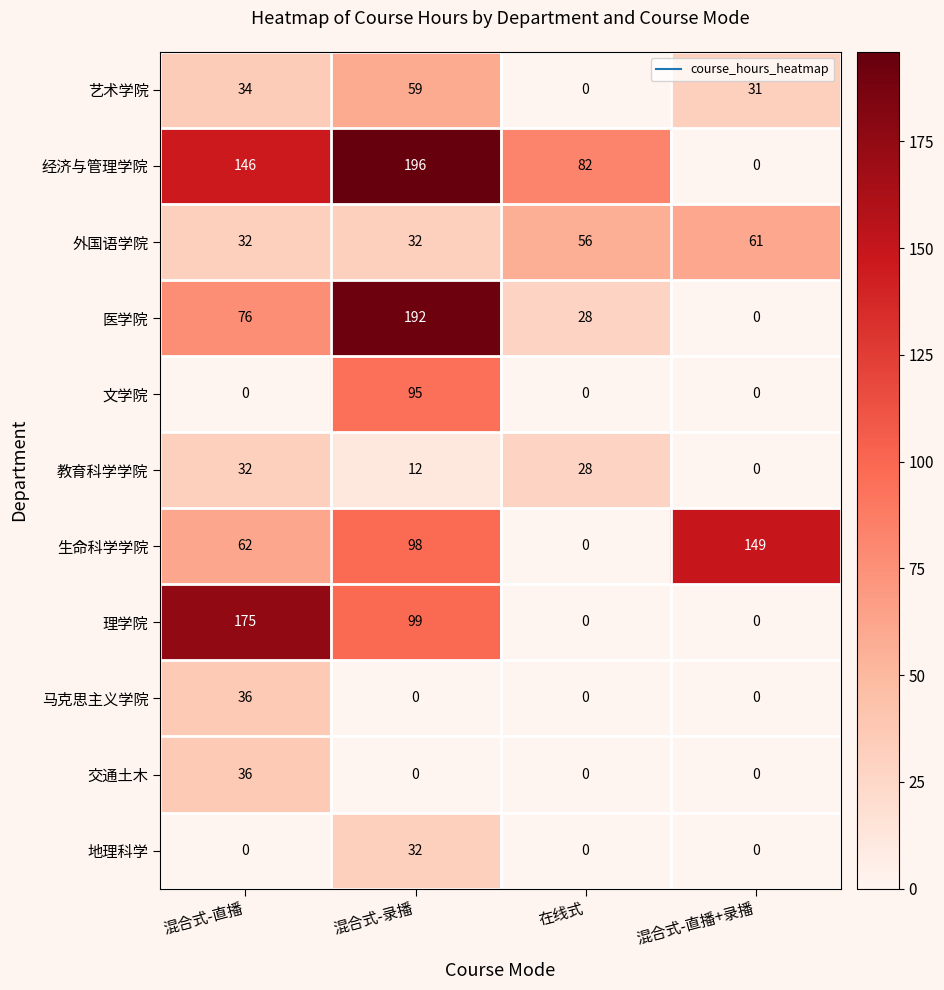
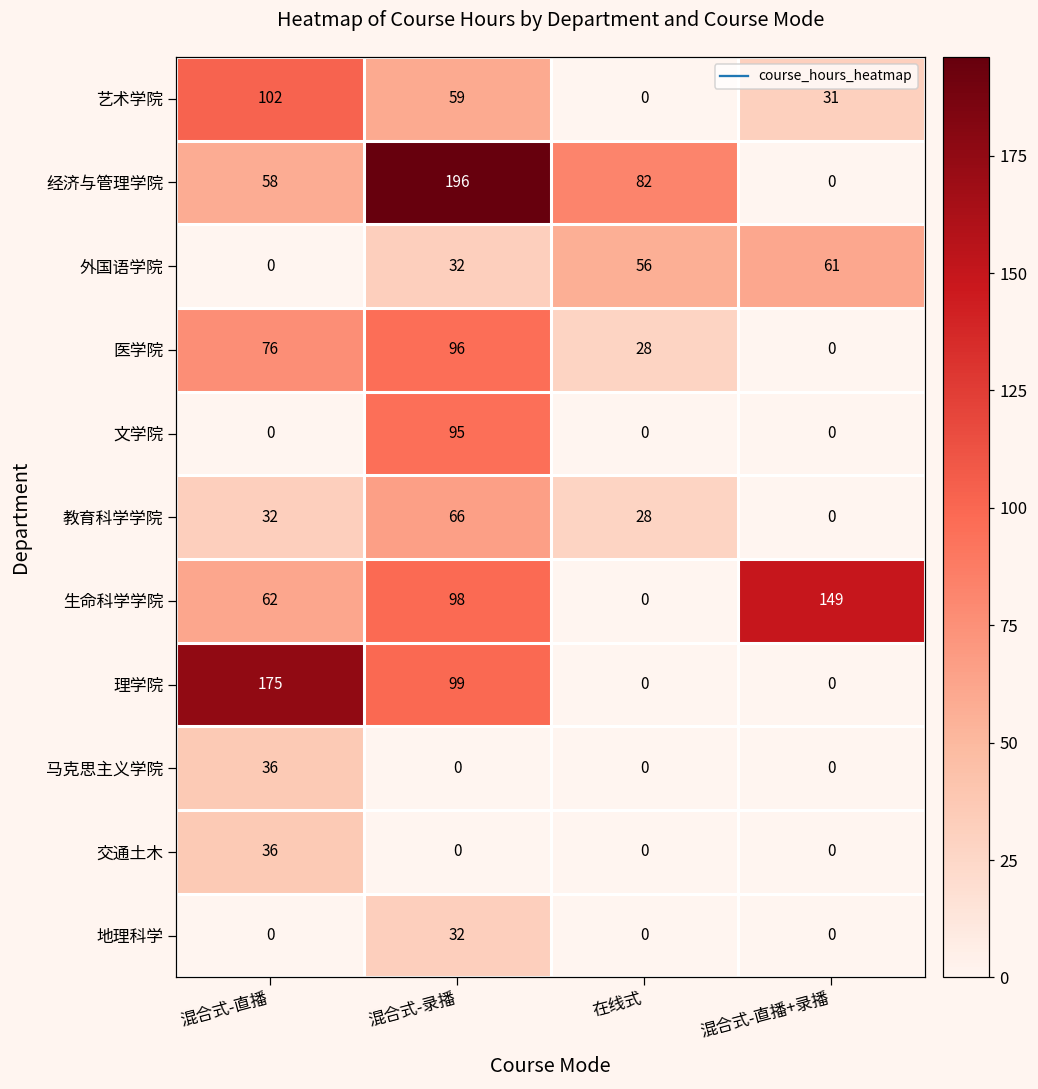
艺术学院, 混合式-直播: 34 -> 102
经济与管理学院, 混合式-直播: 146 -> 58
外国语学院, 混合式-直播: 32 -> 0
医学院, 混合式-录播: 192 -> 96
教育科学学院, 混合式-录播: 12 -> 66
